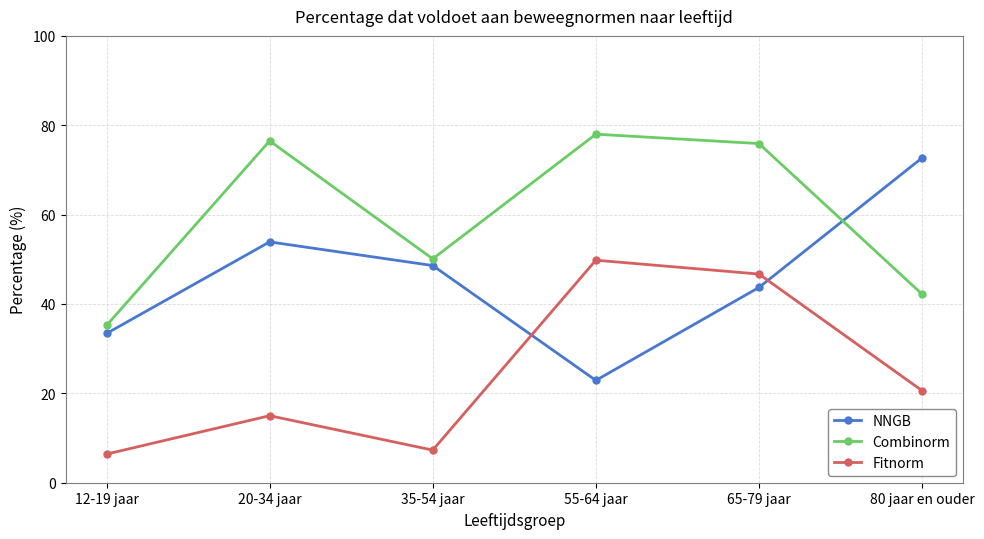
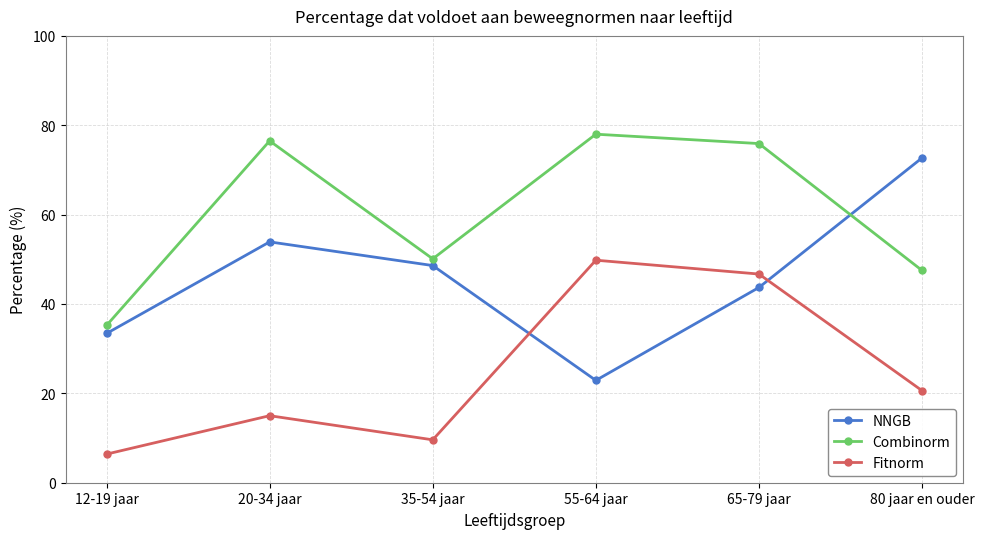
Fitnorm, 35-54 jaar: 7 -> 10
Combinorm, 80 jaar en ouder: 42 -> 48
